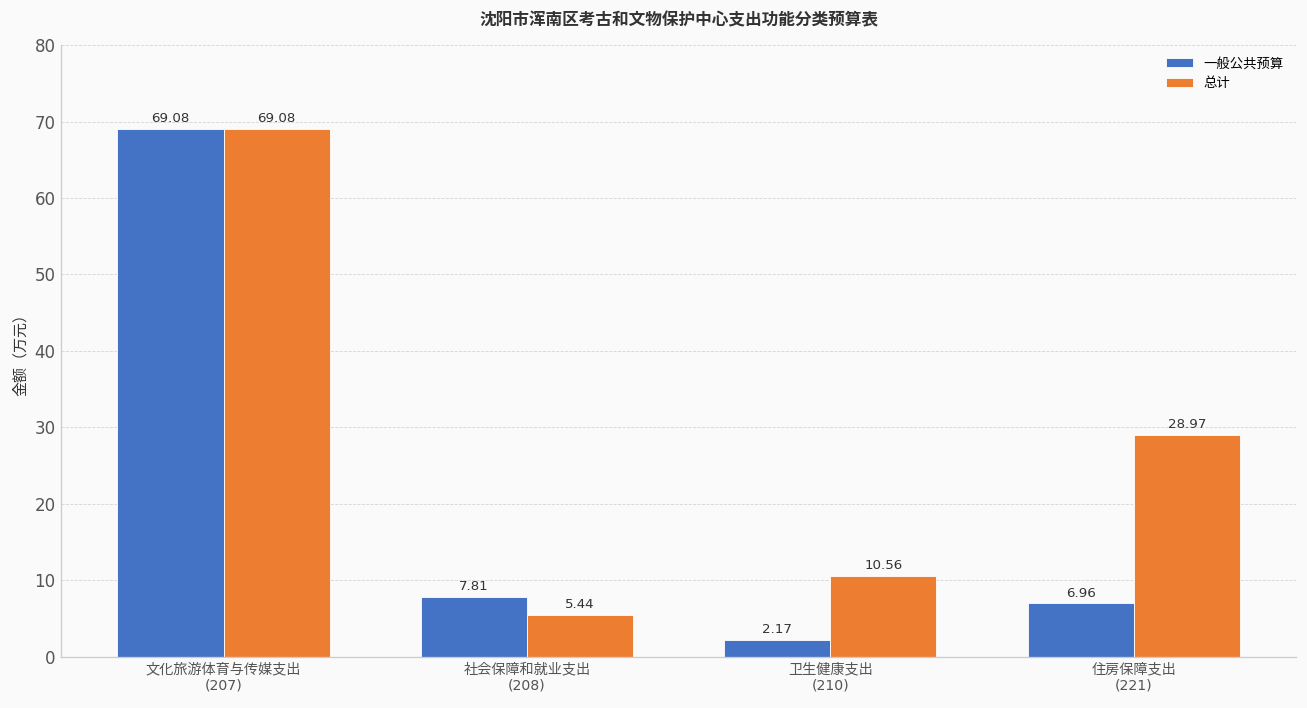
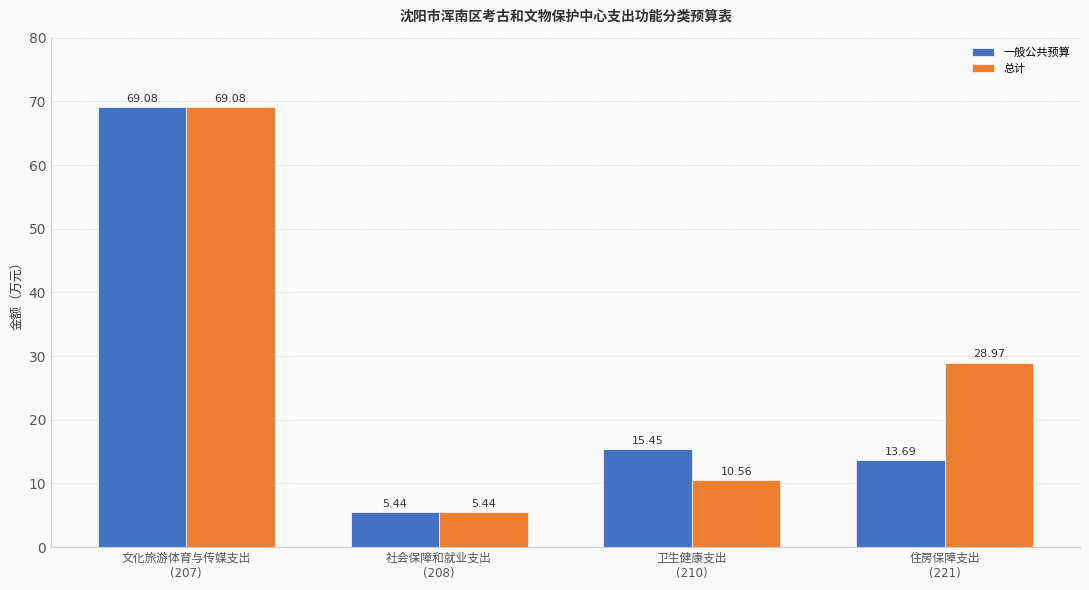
一般公共预算, 社会保障和就业支出 (208): 7.81 -> 5.44
一般公共预算, 卫生健康支出 (210): 2.17 -> 15.45
一般公共预算, 住房保障支出 (221): 6.96 -> 13.69
